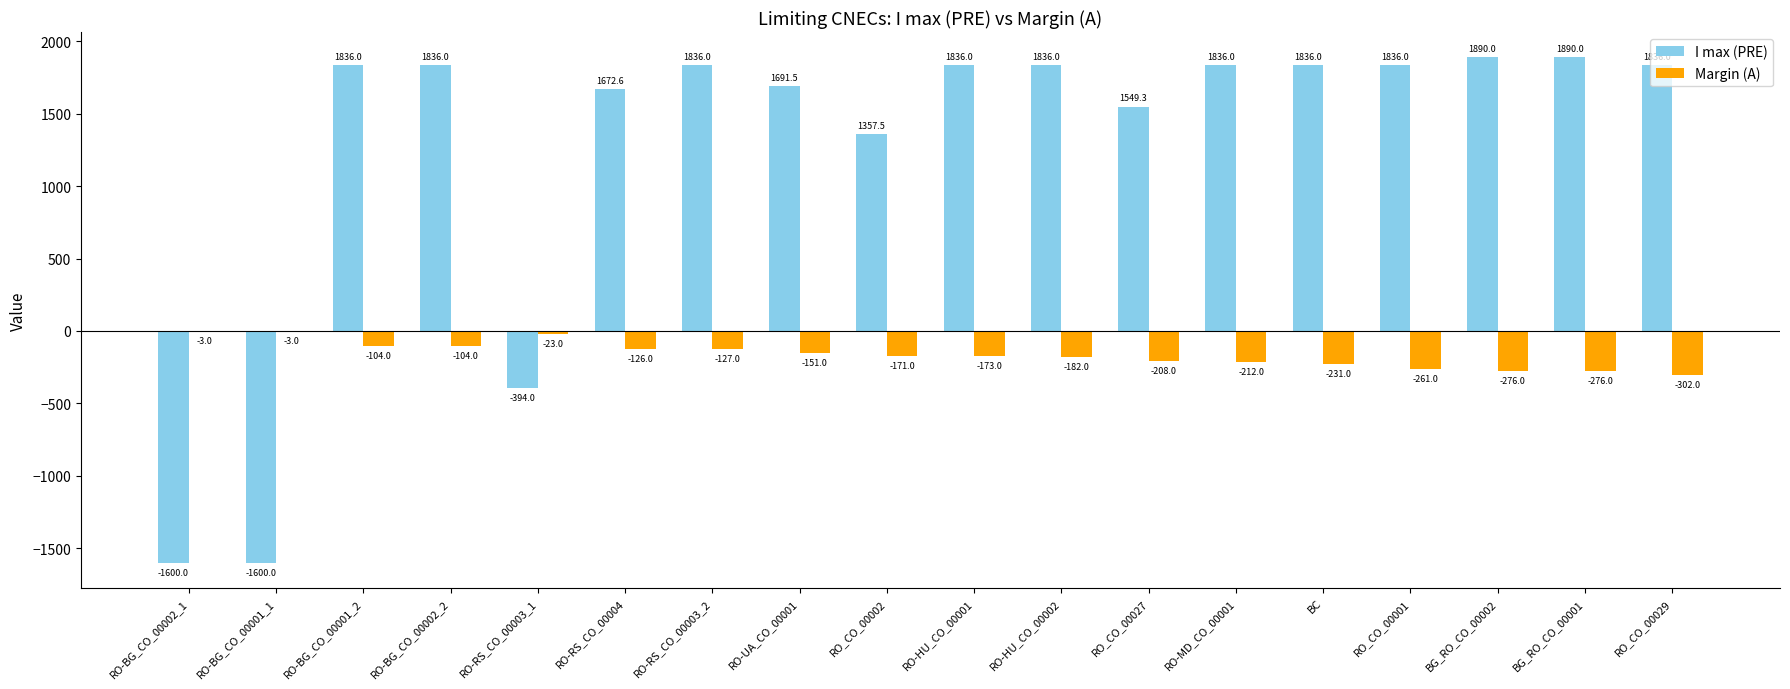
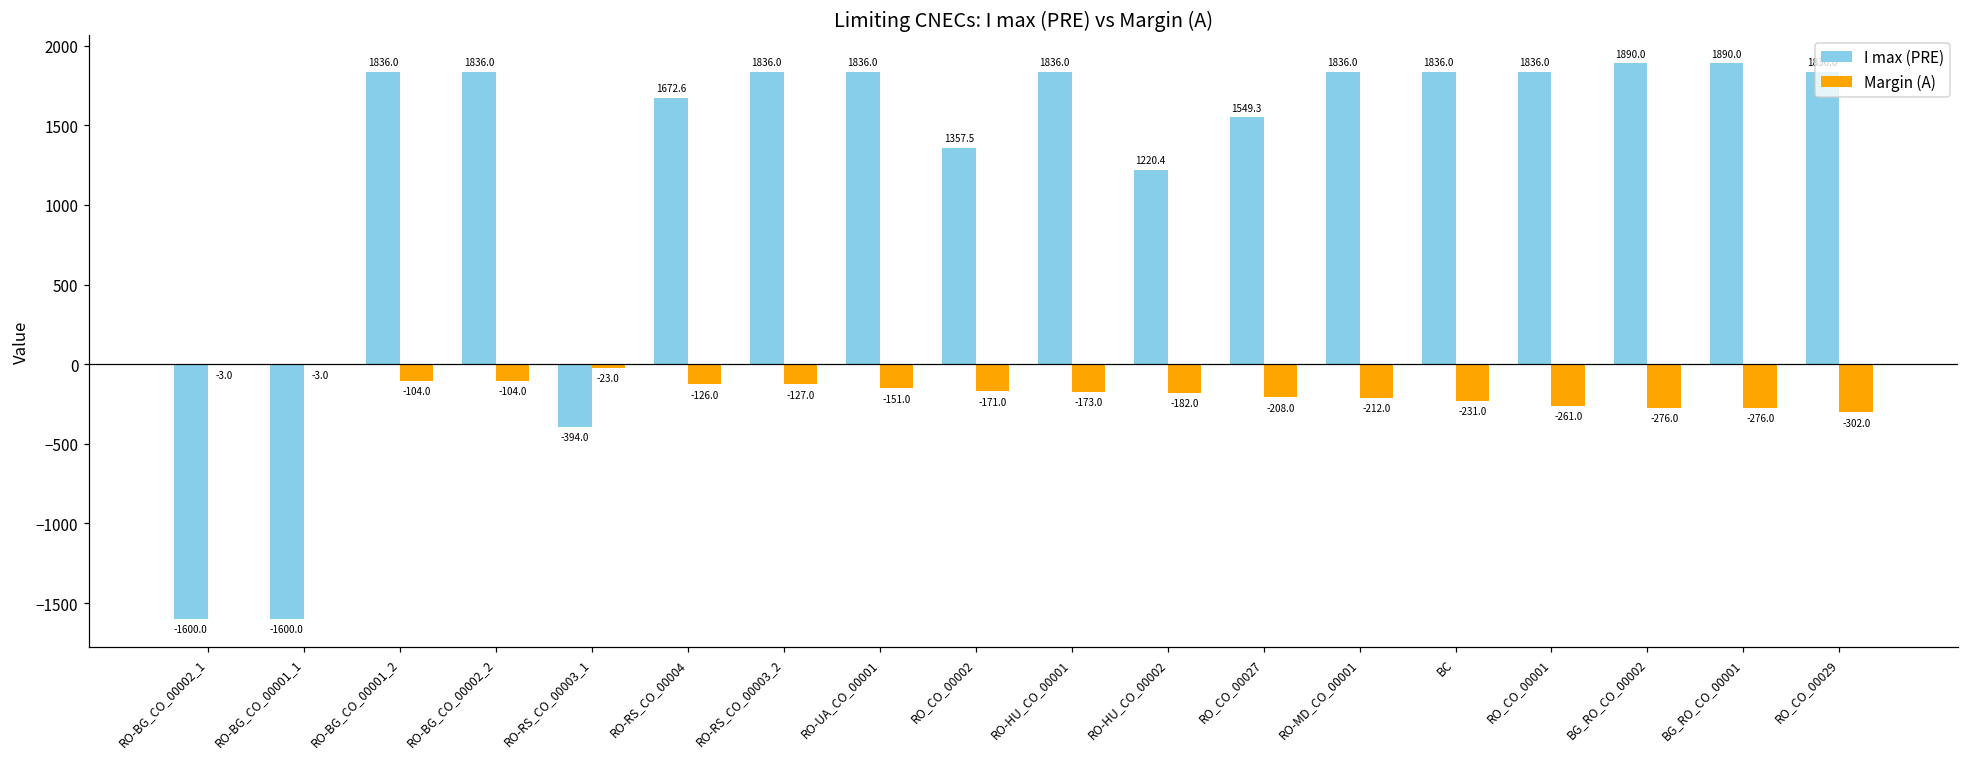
I max (PRE), RO-UA_CO_00001: 1691.5 -> 1836.0
I max (PRE), RO-HU_CO_00002: 1836.0 -> 1220.4
